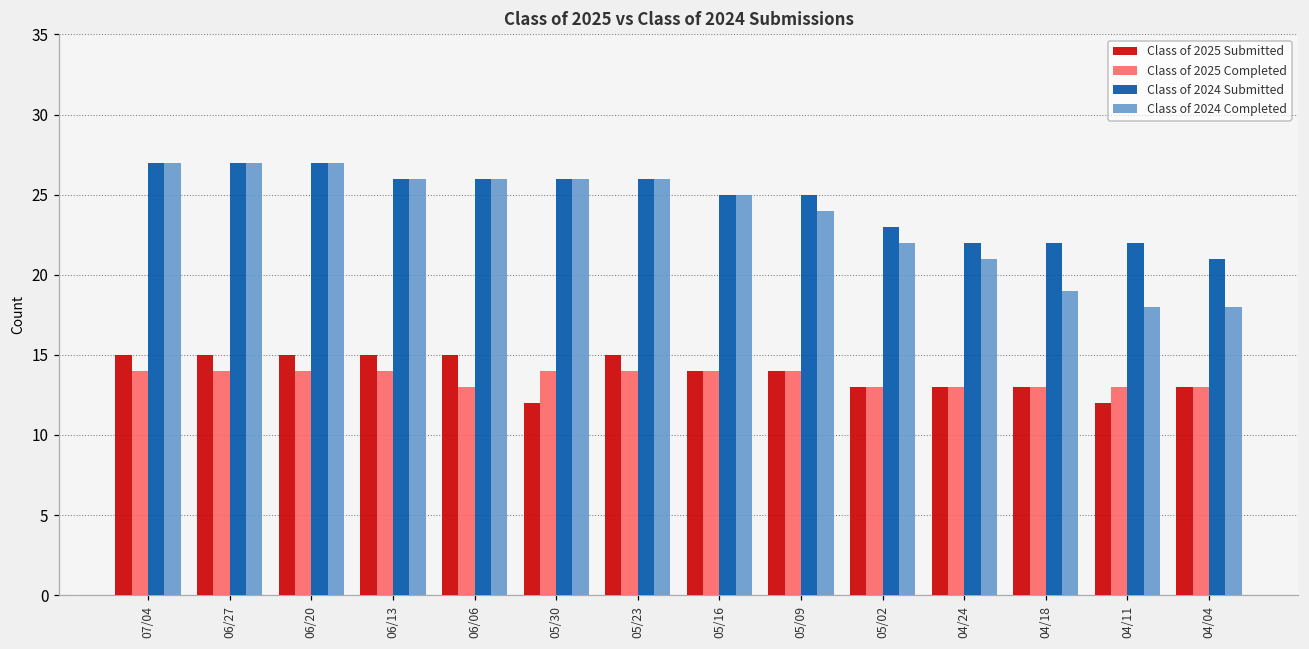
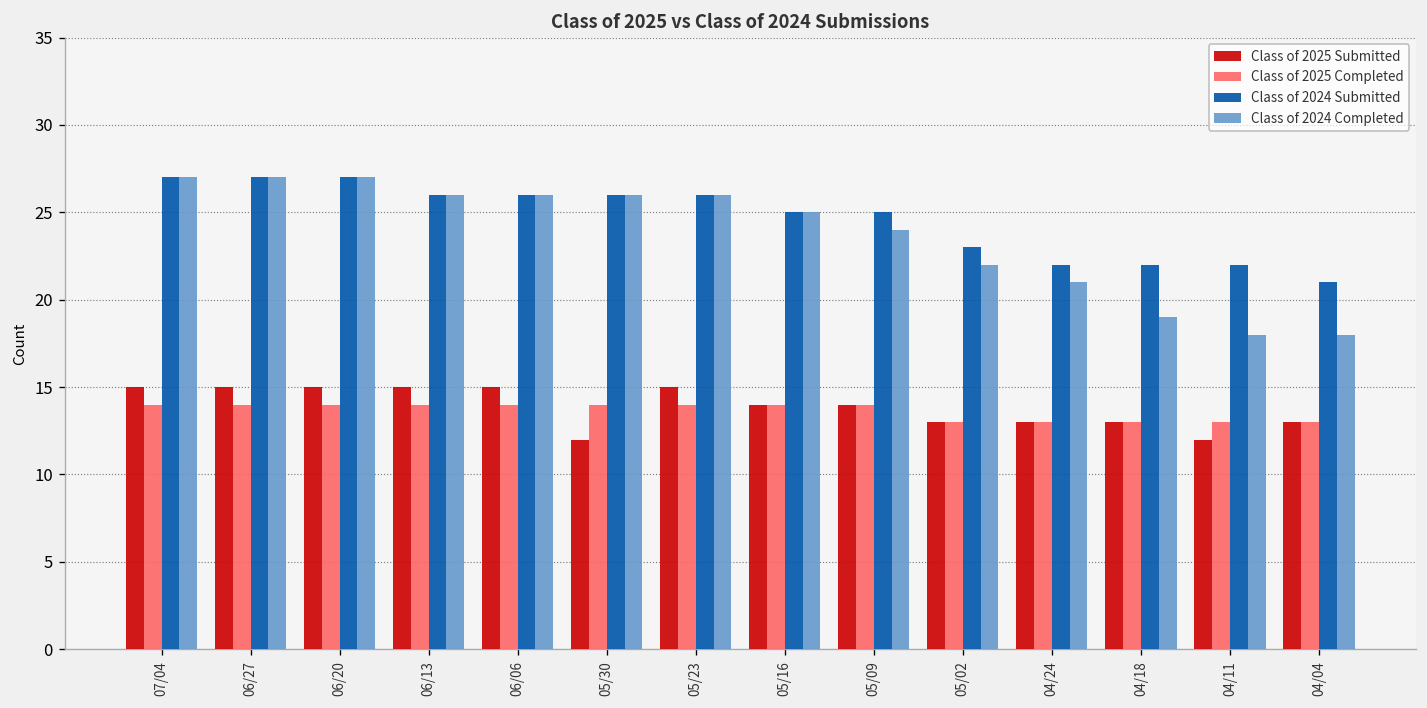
Class of 2025 Completed, 06/06: 13 -> 14
